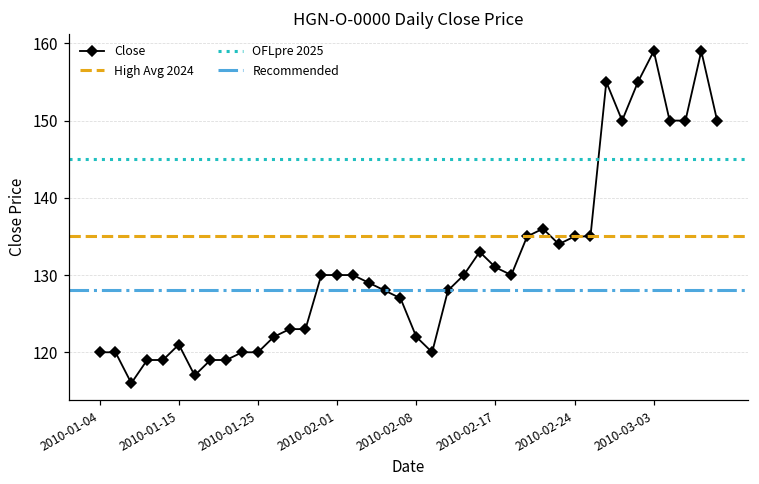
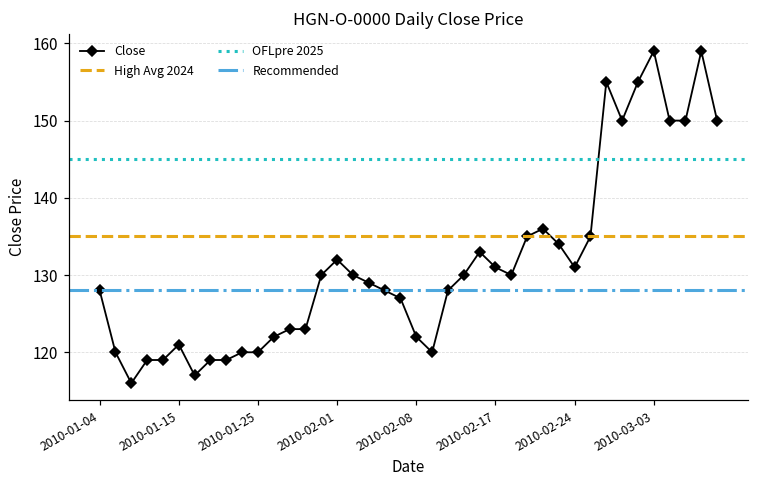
2010-01-04: 120 -> 128
2010-02-01: 130 -> 132
2010-02-24: 135 -> 131
